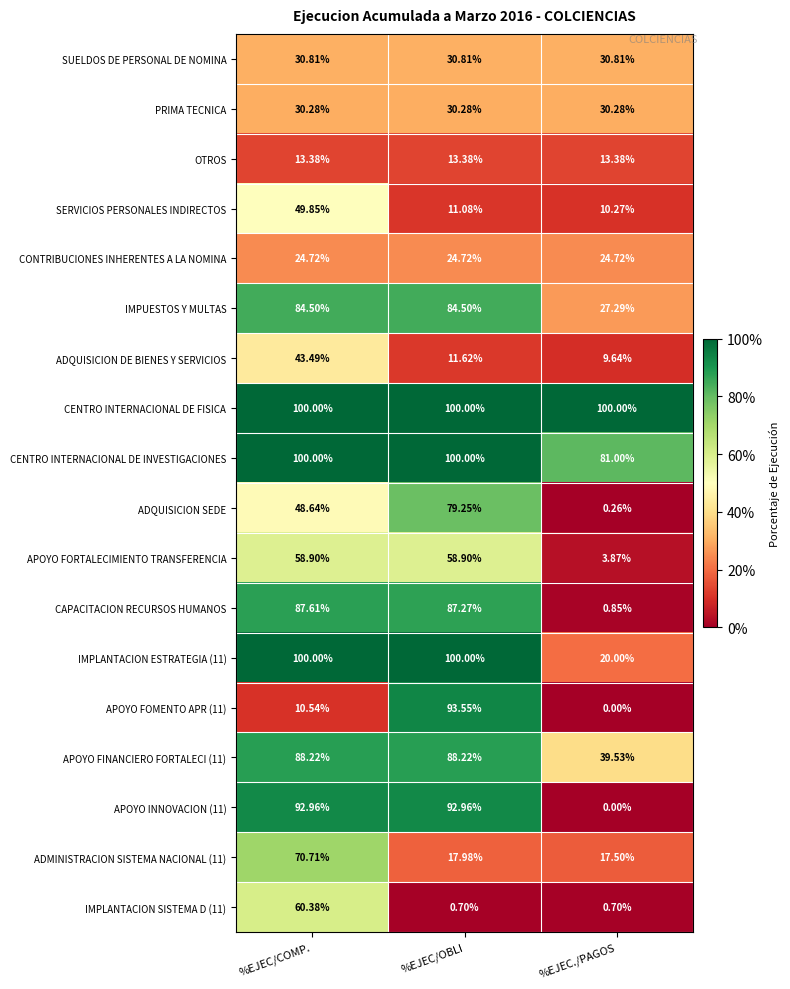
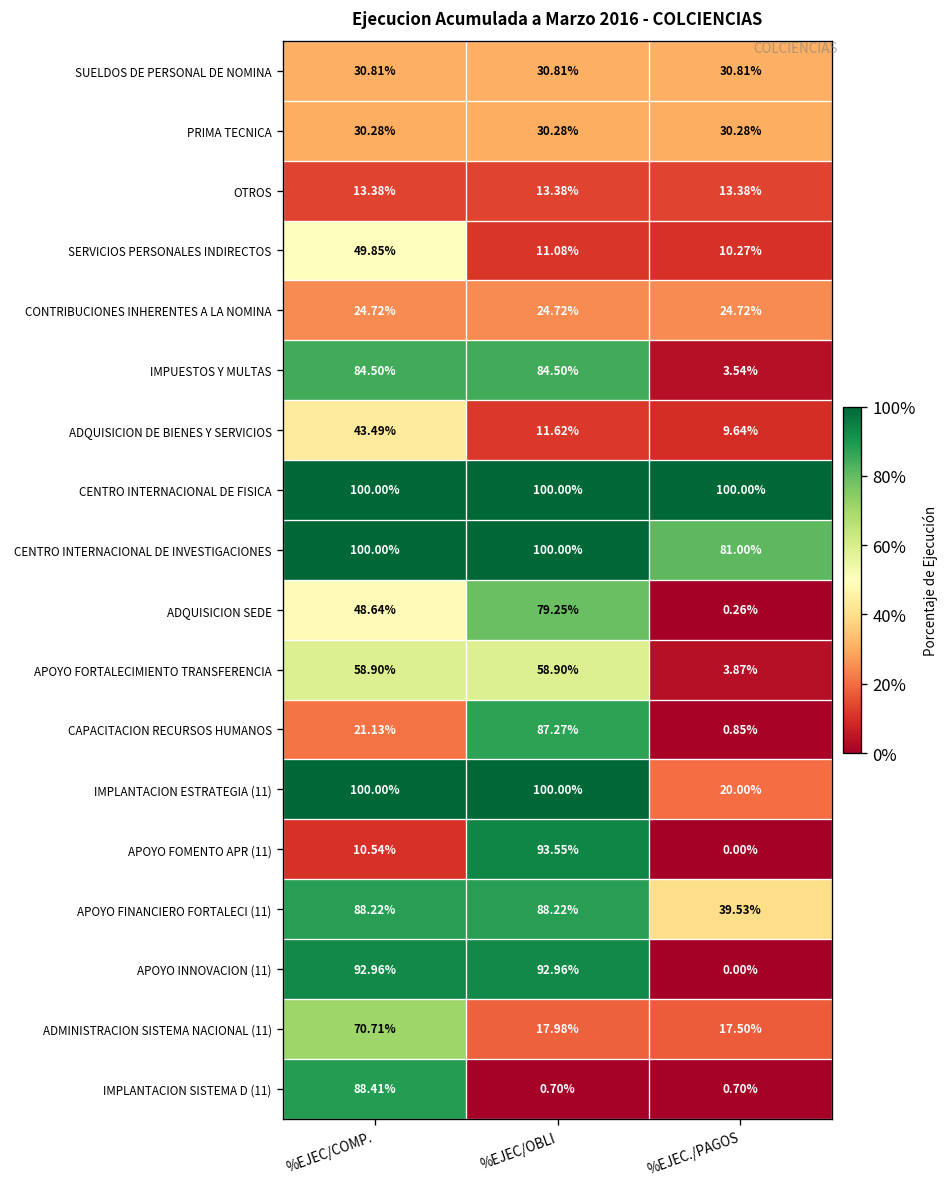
IMPUESTOS Y MULTAS, %EJEC./PAGOS: 27.29% -> 3.54%
CAPACITACION RECURSOS HUMANOS, %EJEC/COMP.: 87.61% -> 21.13%
IMPLANTACION SISTEMA D (11), %EJEC/COMP.: 60.38% -> 88.41%
